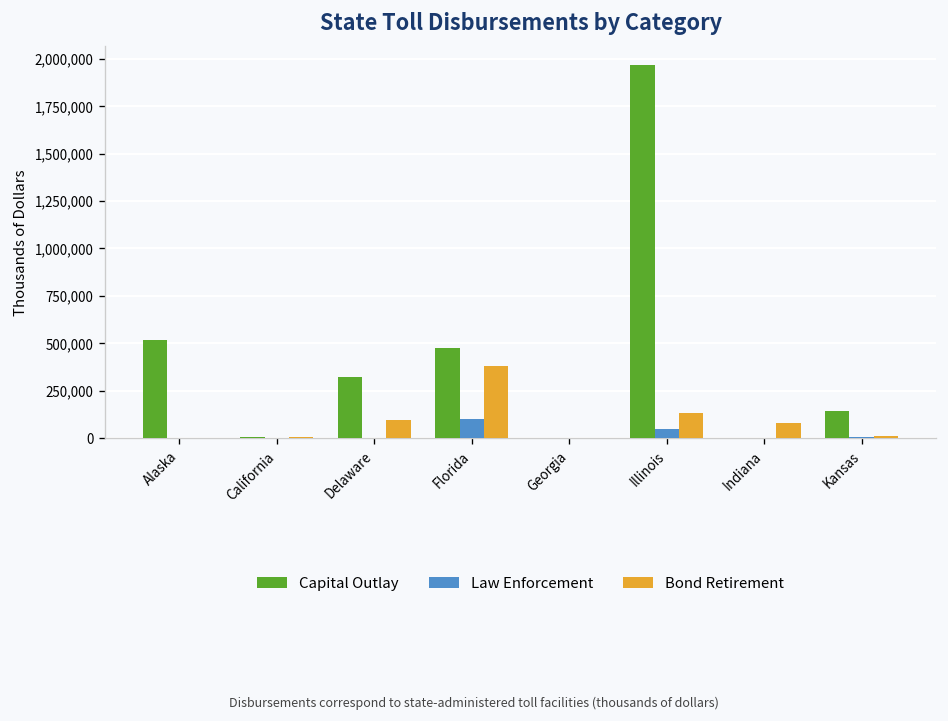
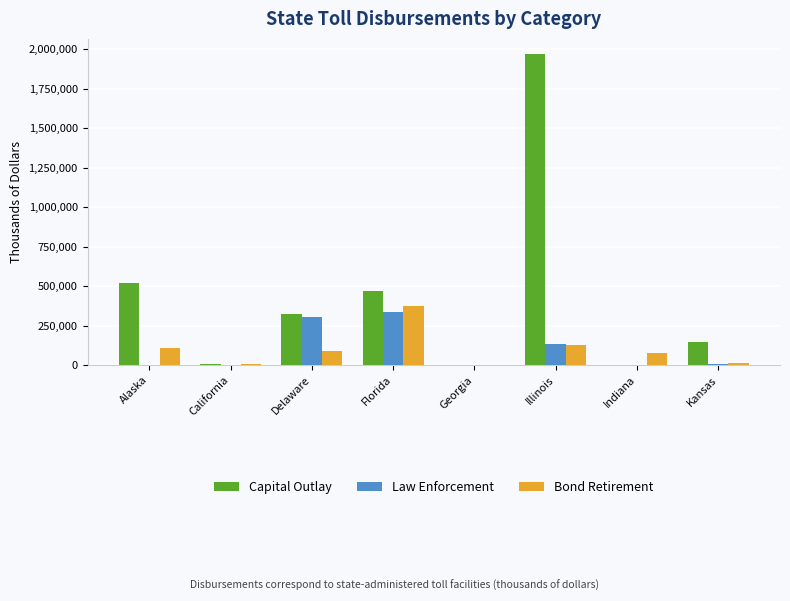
Bond Retirement, Alaska: 0 -> 110,000
Law Enforcement, Delaware: 0 -> 300,000
Law Enforcement, Florida: 100,000 -> 340,000
Law Enforcement, Illinois: 50,000 -> 130,000
